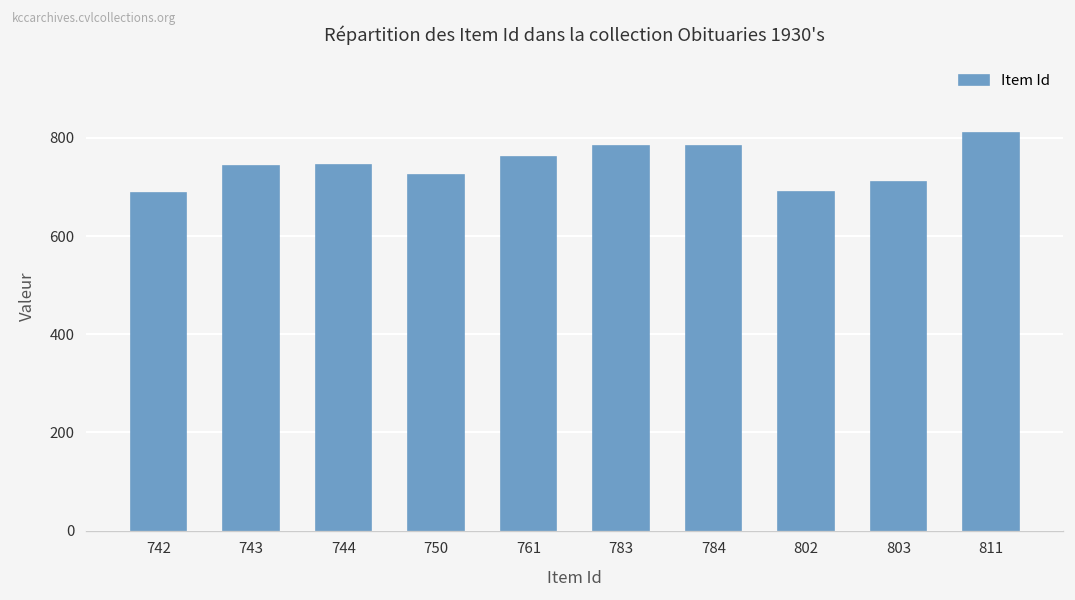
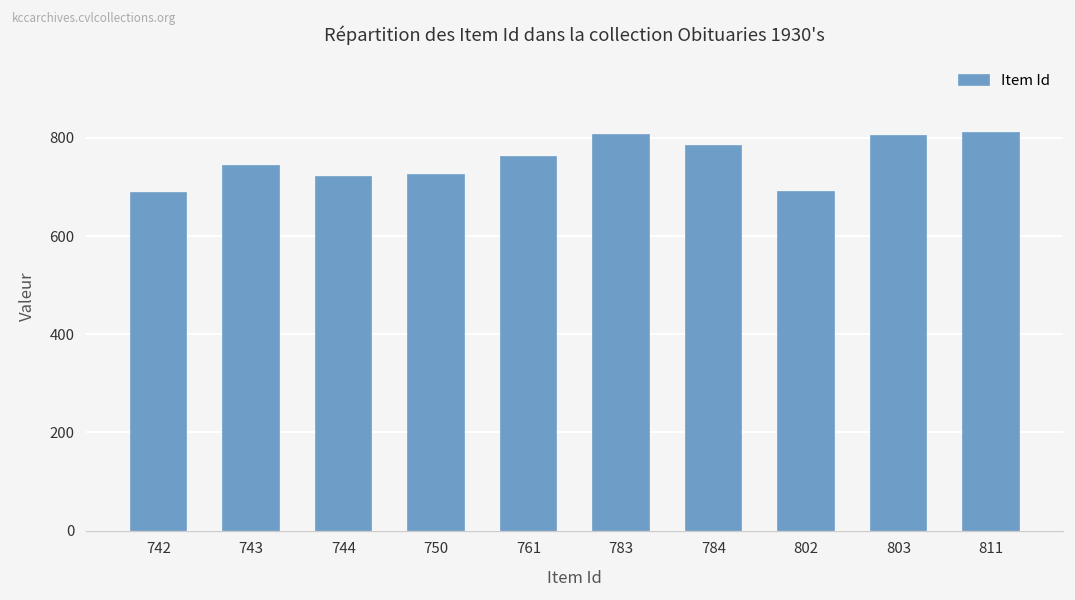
744: 740 -> 720
783: 780 -> 810
803: 710 -> 800
